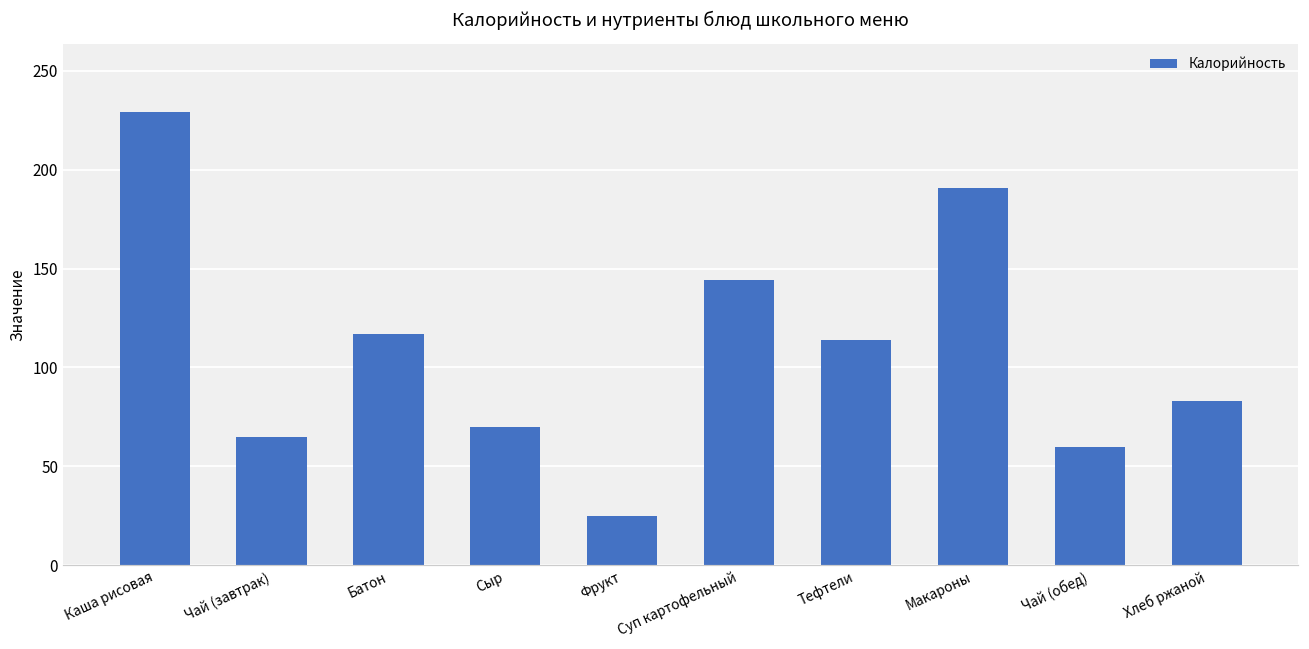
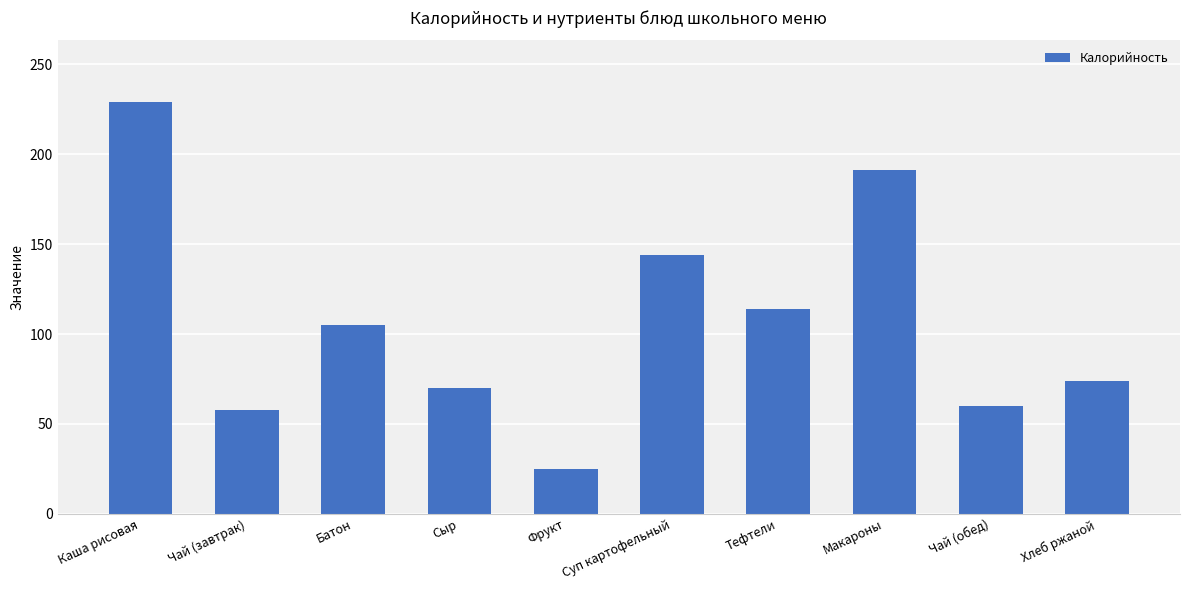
Чай (завтрак): 65 -> 58
Батон: 117 -> 105
Хлеб ржаной: 83 -> 74
